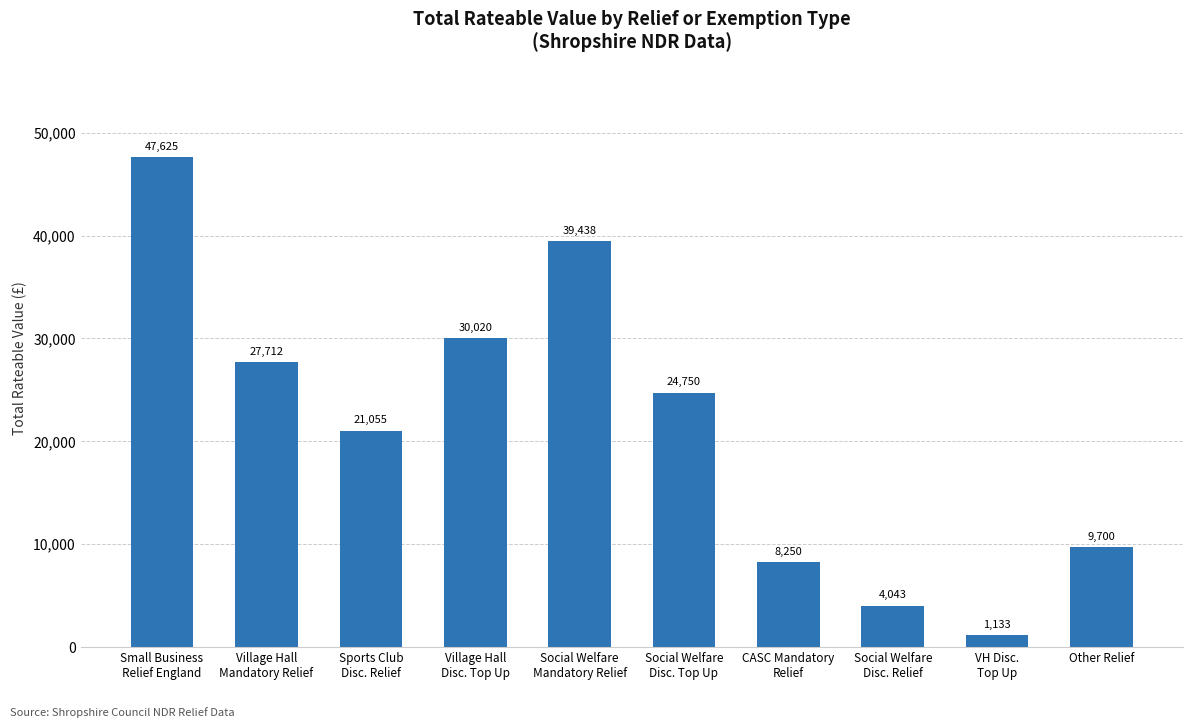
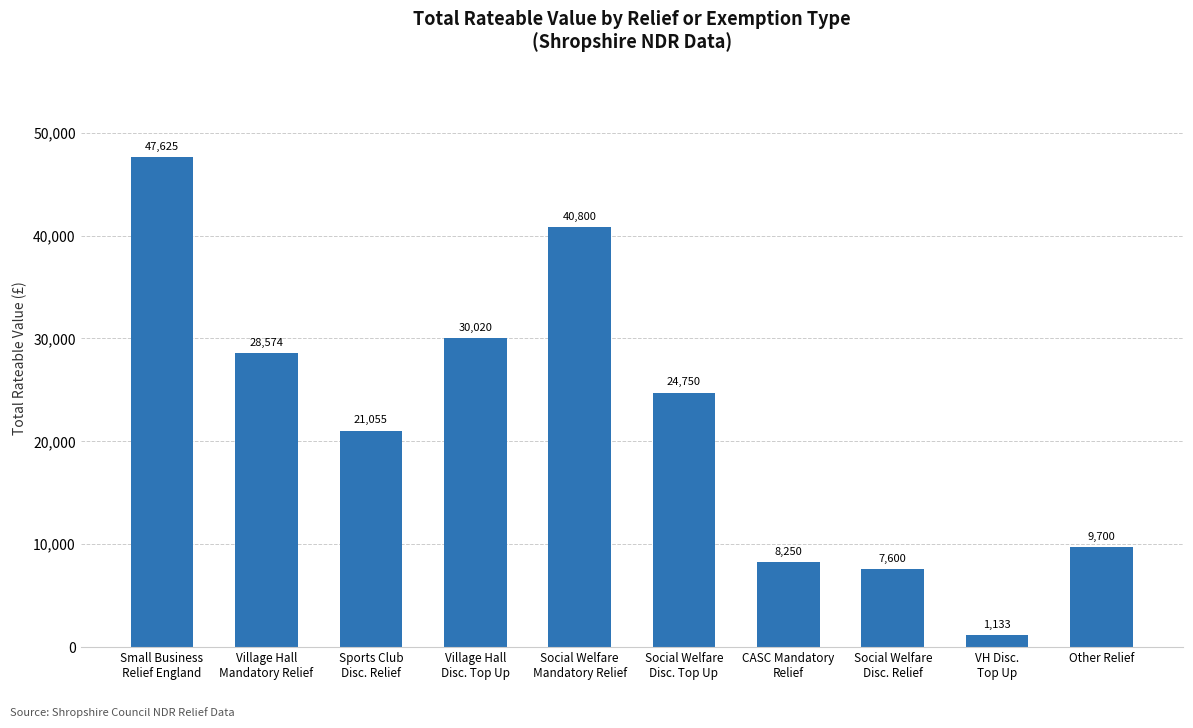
Village Hall Mandatory Relief: 27,712 -> 28,574
Social Welfare Mandatory Relief: 39,438 -> 40,800
Social Welfare Disc. Relief: 4,043 -> 7,600
